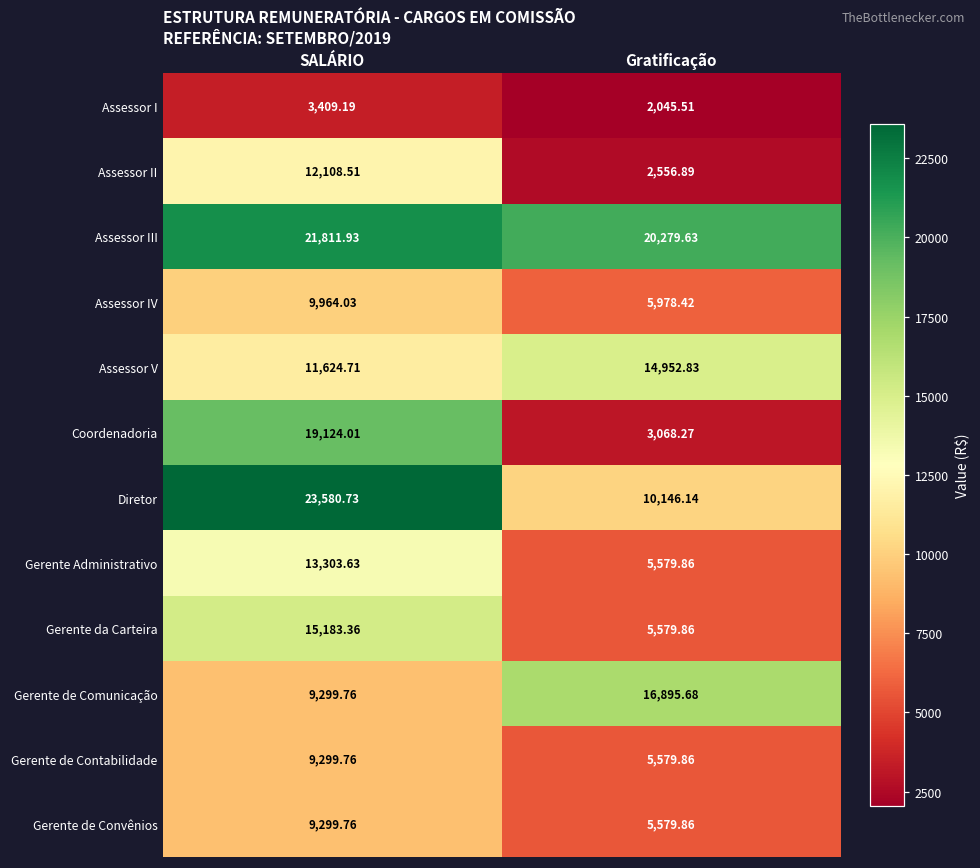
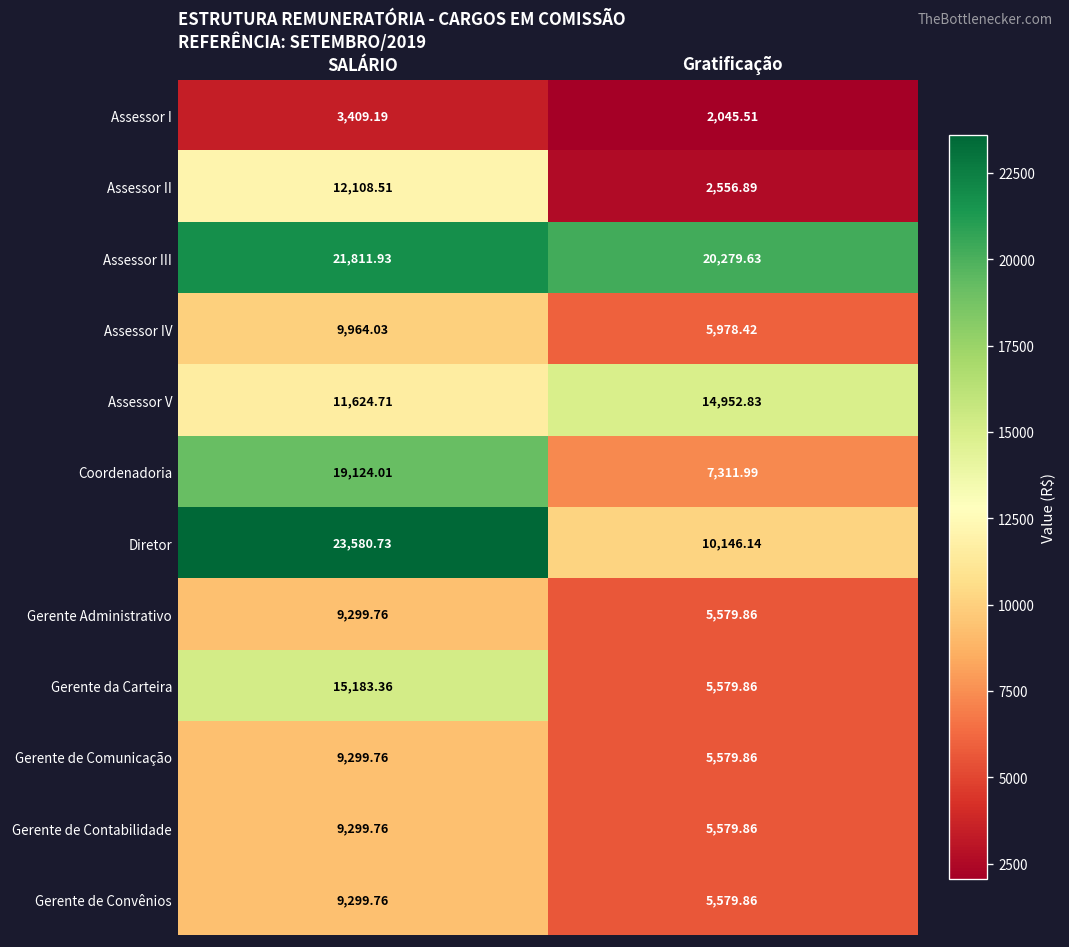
Coordenadoria, Gratificação: 3,068.27 -> 7,311.99
Gerente Administrativo, SALÁRIO: 13,303.63 -> 9,299.76
Gerente de Comunicação, Gratificação: 16,895.68 -> 5,579.86
